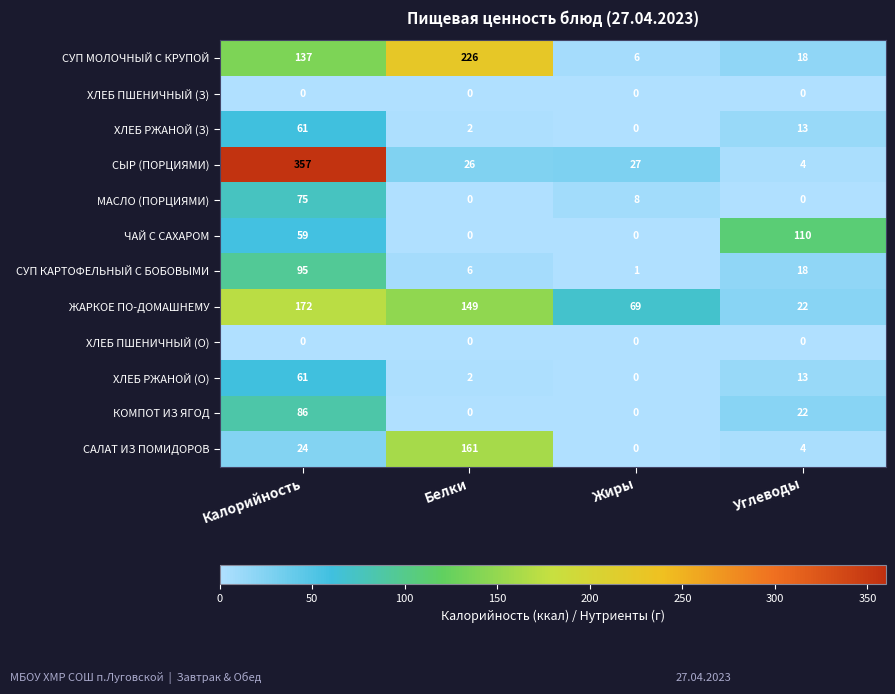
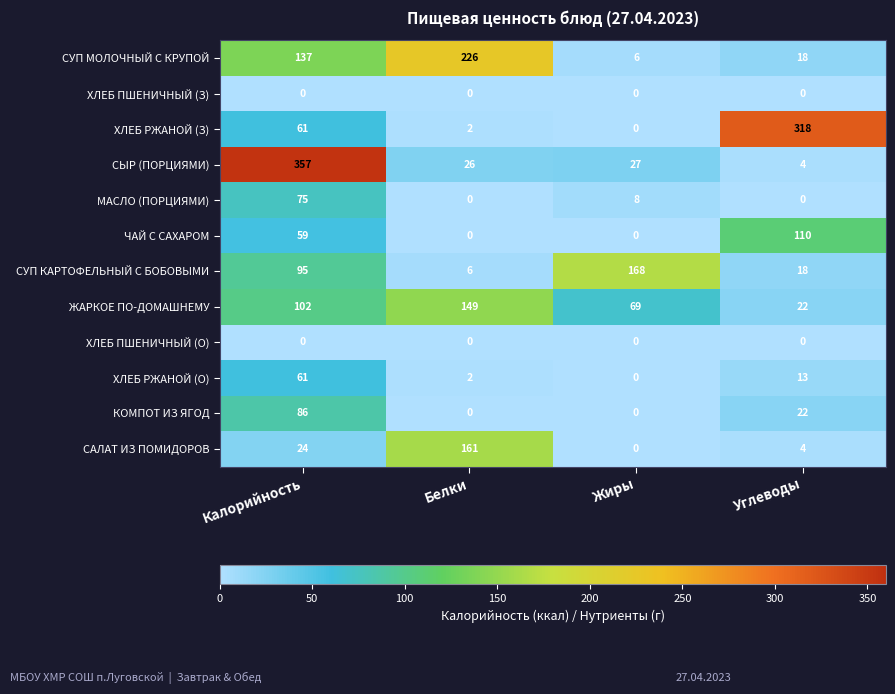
ХЛЕБ РЖАНОЙ (З), Углеводы: 13 -> 318
СУП КАРТОФЕЛЬНЫЙ С БОБОВЫМИ, Жиры: 1 -> 168
ЖАРКОЕ ПО-ДОМАШНЕМУ, Калорийность: 172 -> 102
